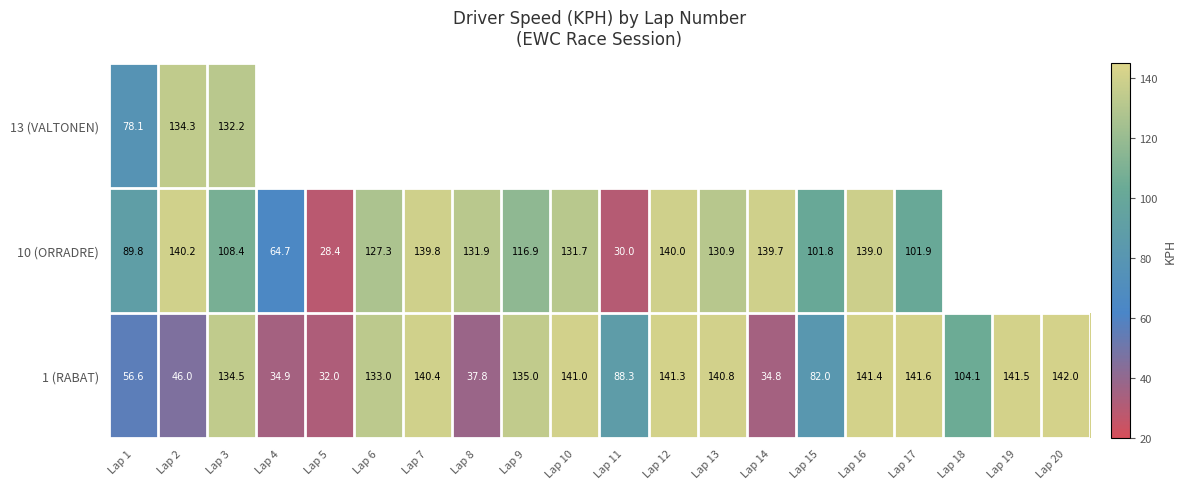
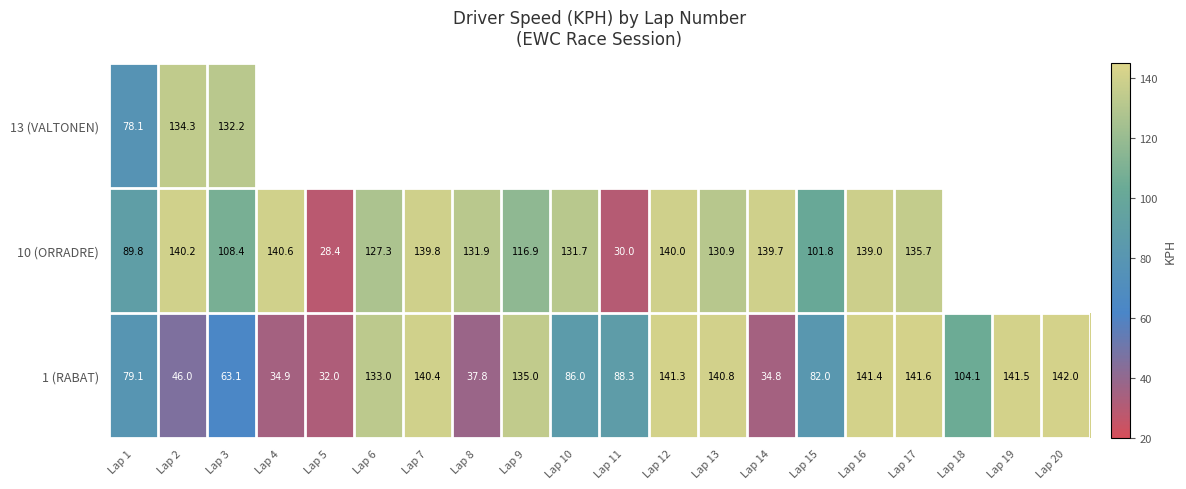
10 (ORRADRE), Lap 4: 64.7 -> 140.6
10 (ORRADRE), Lap 17: 101.9 -> 135.7
1 (RABAT), Lap 1: 56.6 -> 79.1
1 (RABAT), Lap 3: 134.5 -> 63.1
1 (RABAT), Lap 10: 141.0 -> 86.0
